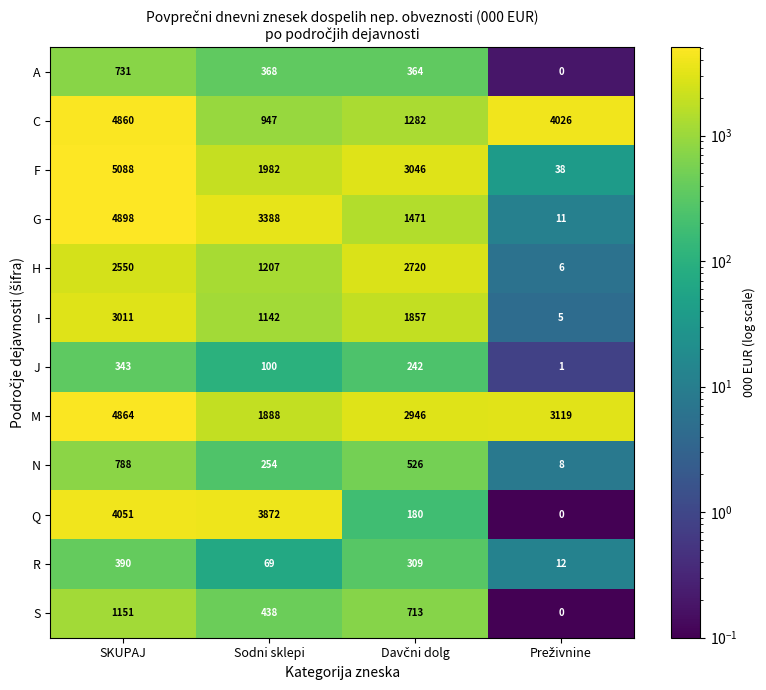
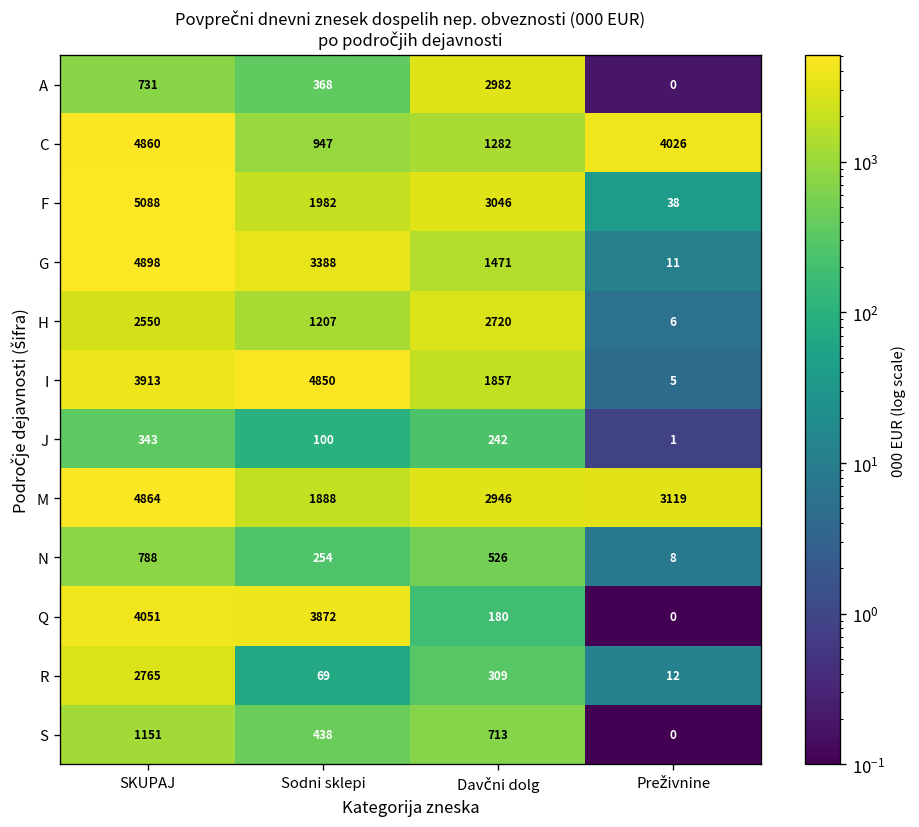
A, Davčni dolg: 364 -> 2982
I, SKUPAJ: 3011 -> 3913
I, Sodni sklepi: 1142 -> 4850
R, SKUPAJ: 390 -> 2765
